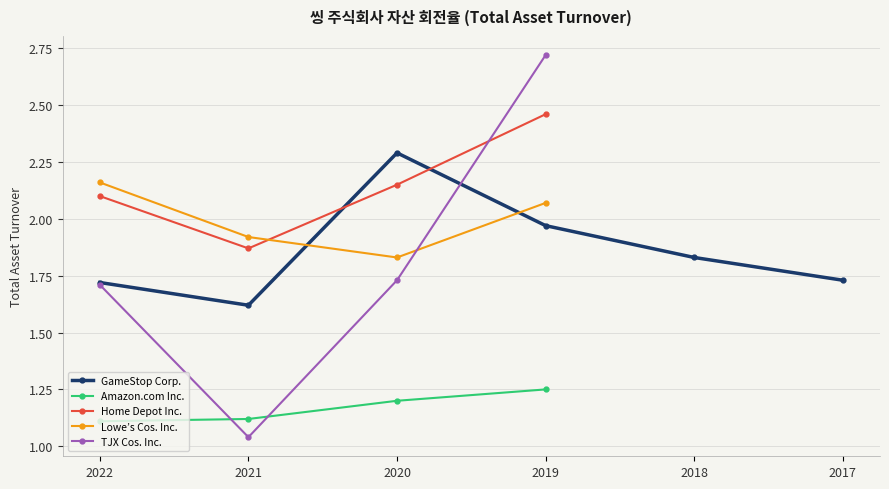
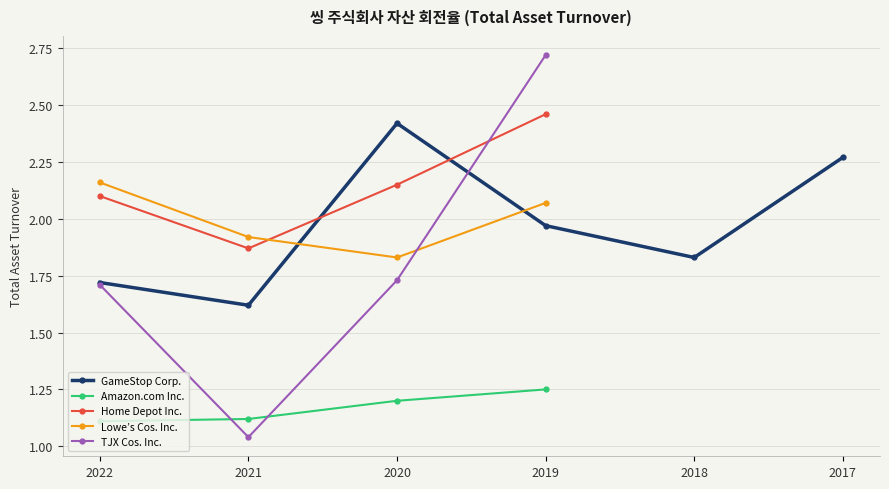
GameStop Corp., 2020: 2.29 -> 2.42
GameStop Corp., 2017: 1.73 -> 2.27
